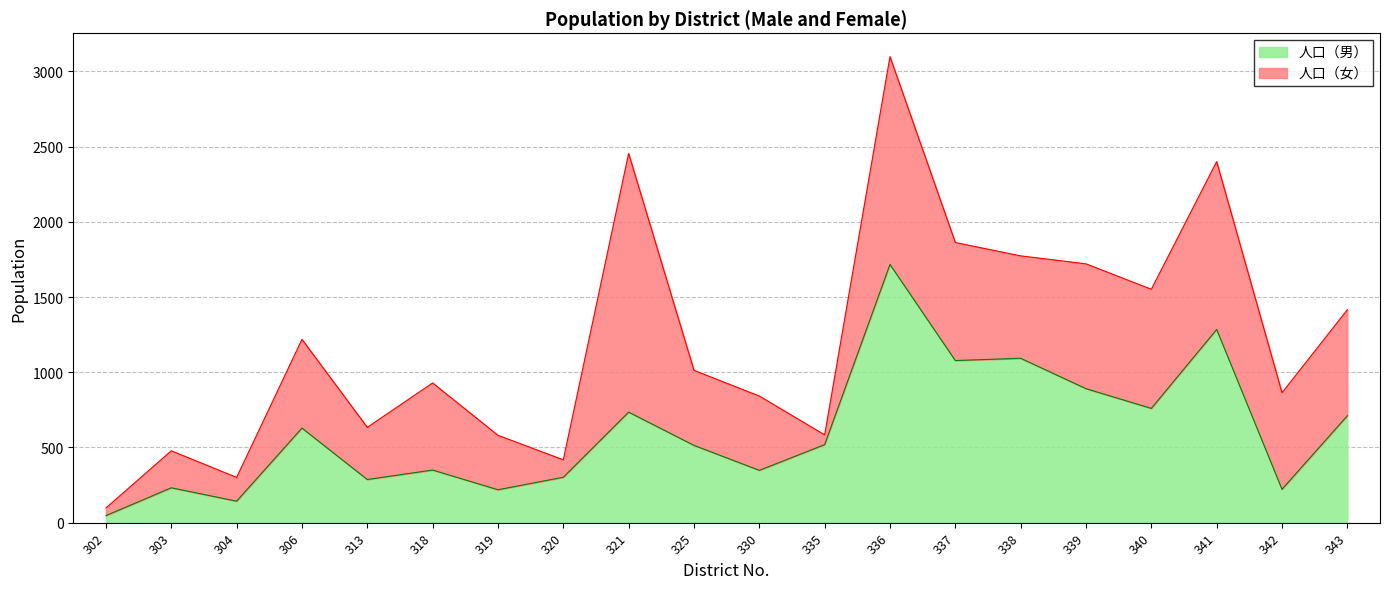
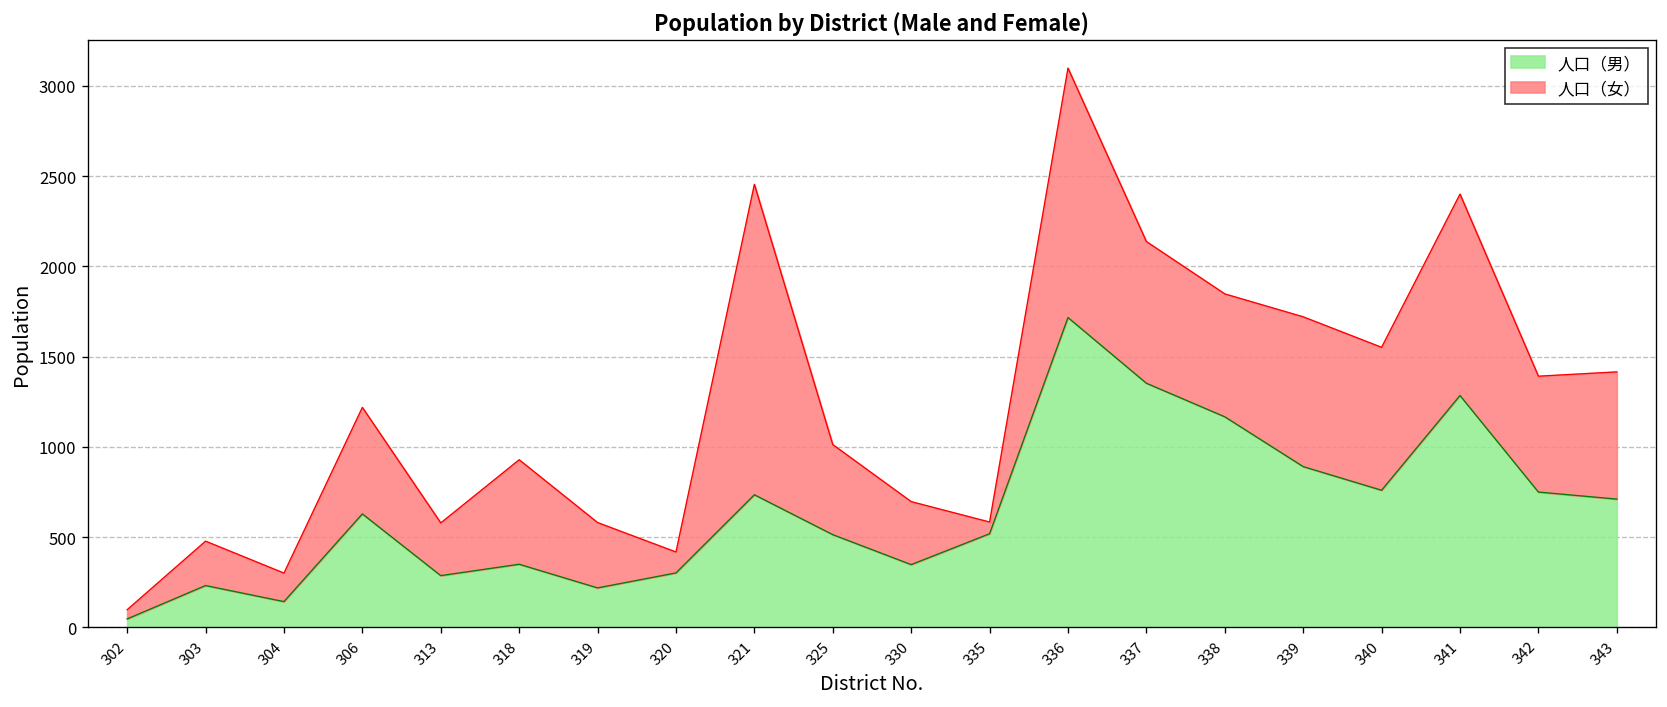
人口（女）, 313: 350 -> 290
人口（女）, 330: 490 -> 350
人口（男）, 337: 1080 -> 1350
人口（男）, 338: 1090 -> 1170
人口（男）, 342: 220 -> 750
